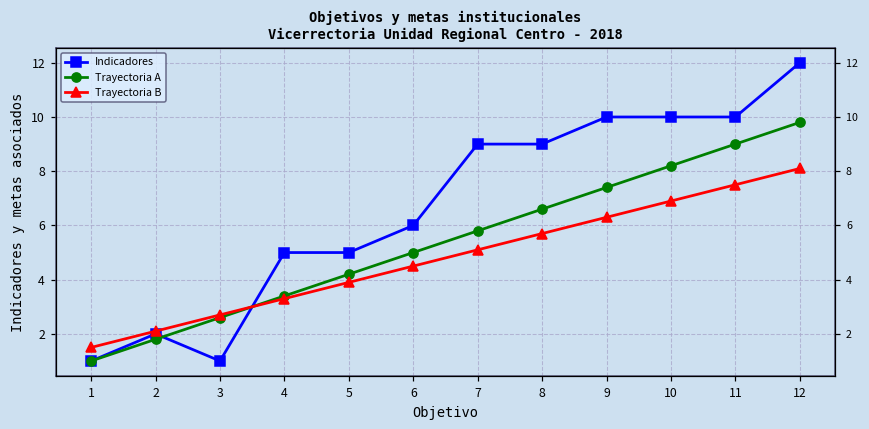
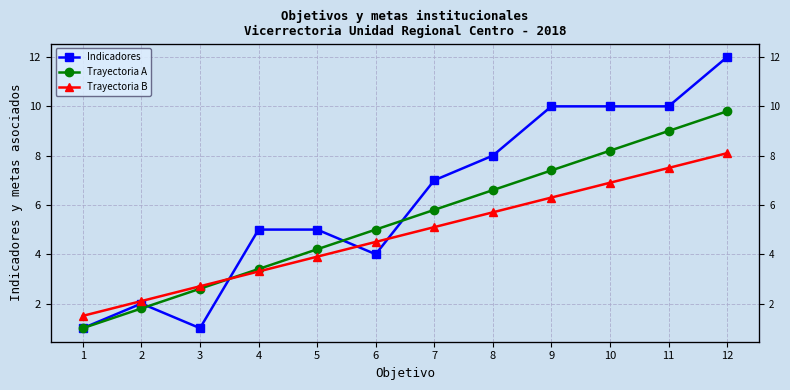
Indicadores, 6: 6 -> 4
Indicadores, 7: 9 -> 7
Indicadores, 8: 9 -> 8
